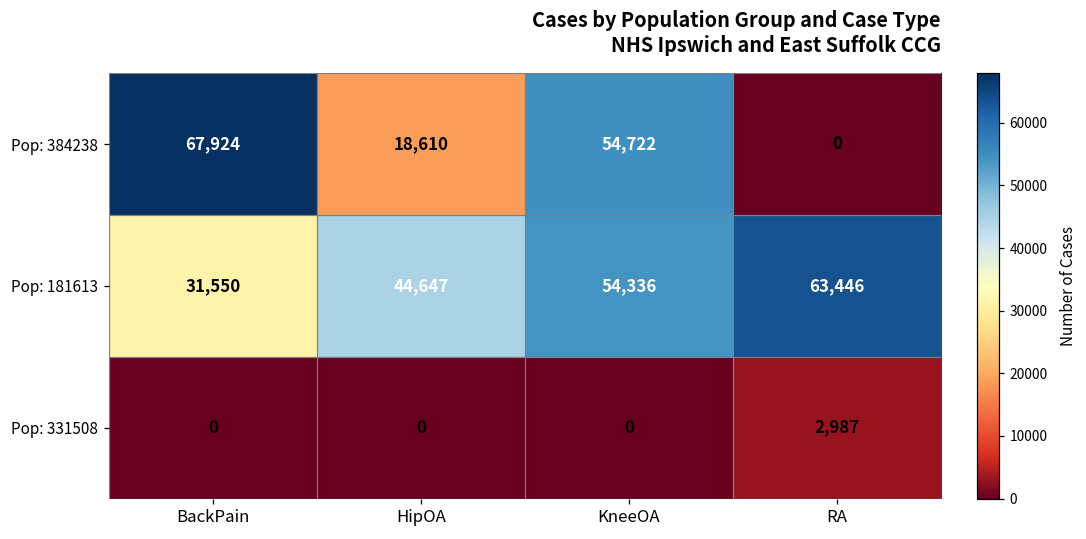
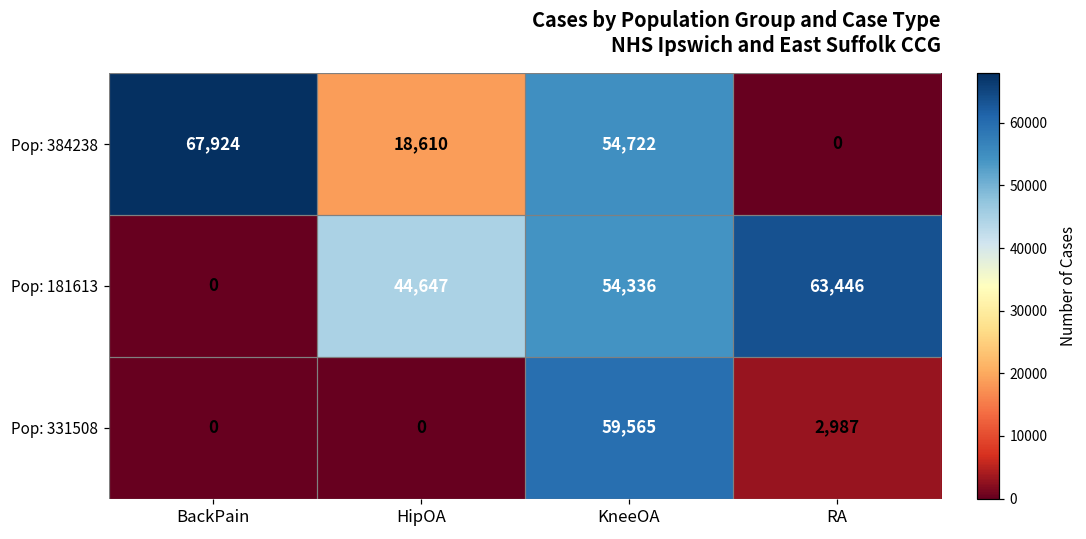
Pop: 181613, BackPain: 31,550 -> 0
Pop: 331508, KneeOA: 0 -> 59,565
